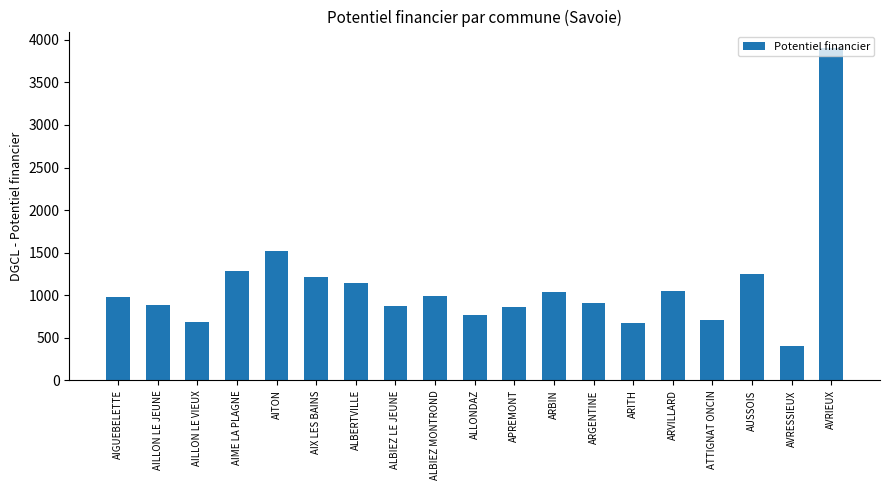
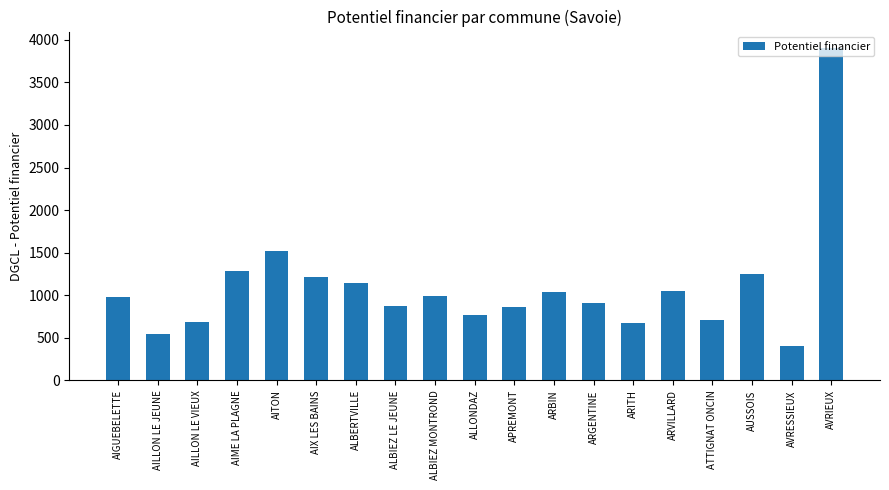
AILLON LE JEUNE: 900 -> 500
